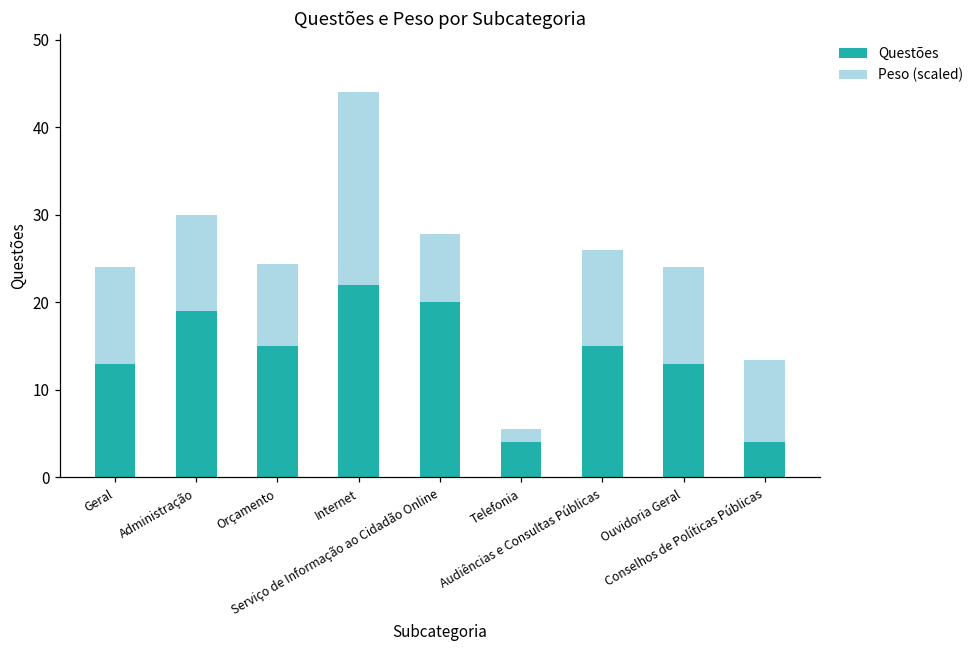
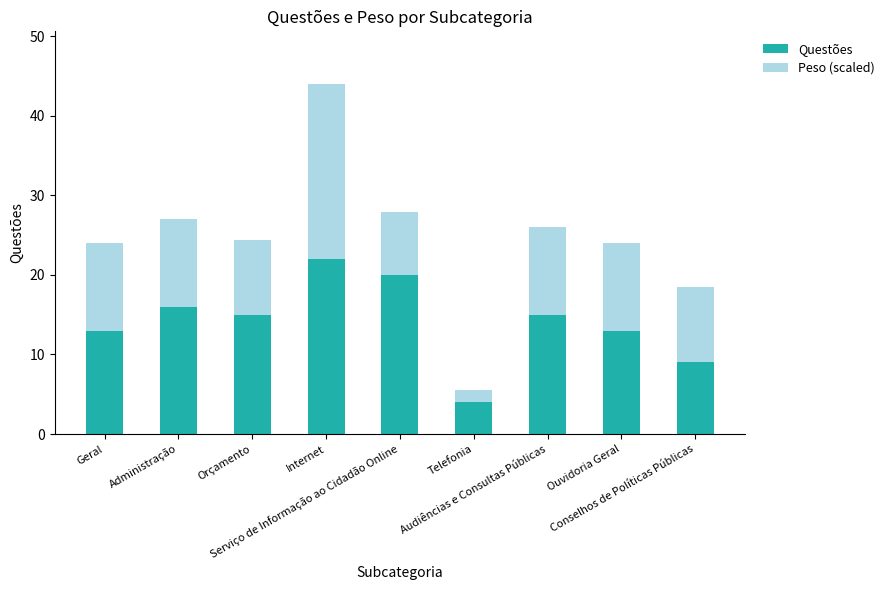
Questões, Administração: 19 -> 16
Questões, Conselhos de Políticas Públicas: 4 -> 9
